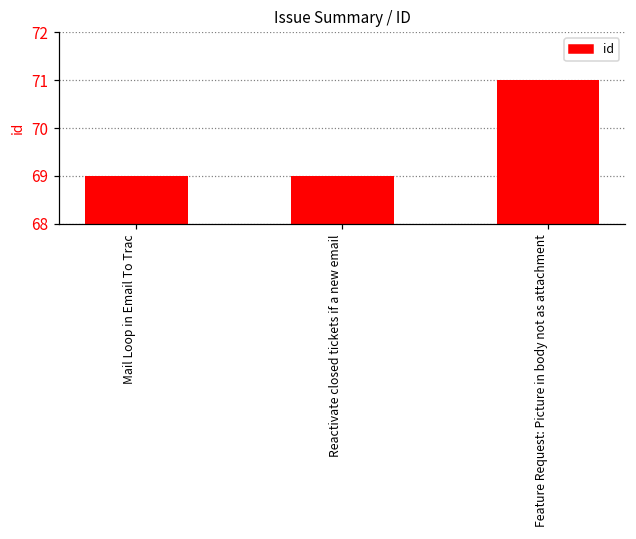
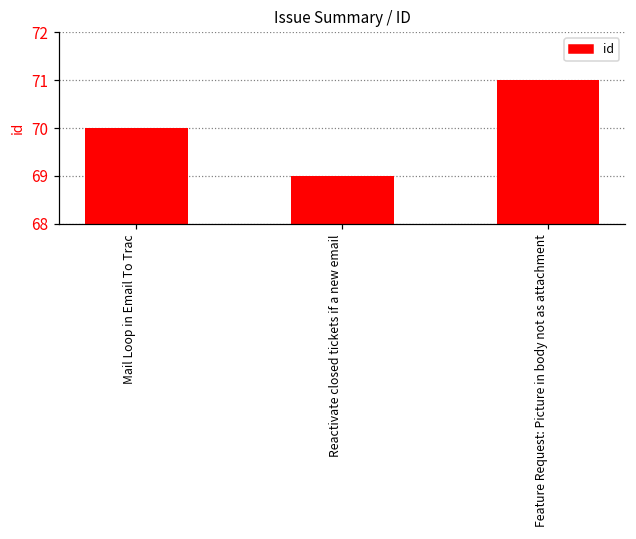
Mail Loop in Email To Trac: 69 -> 70
